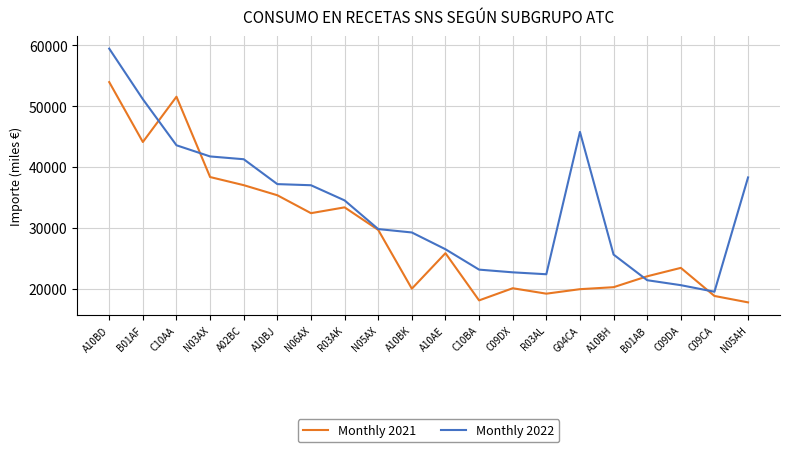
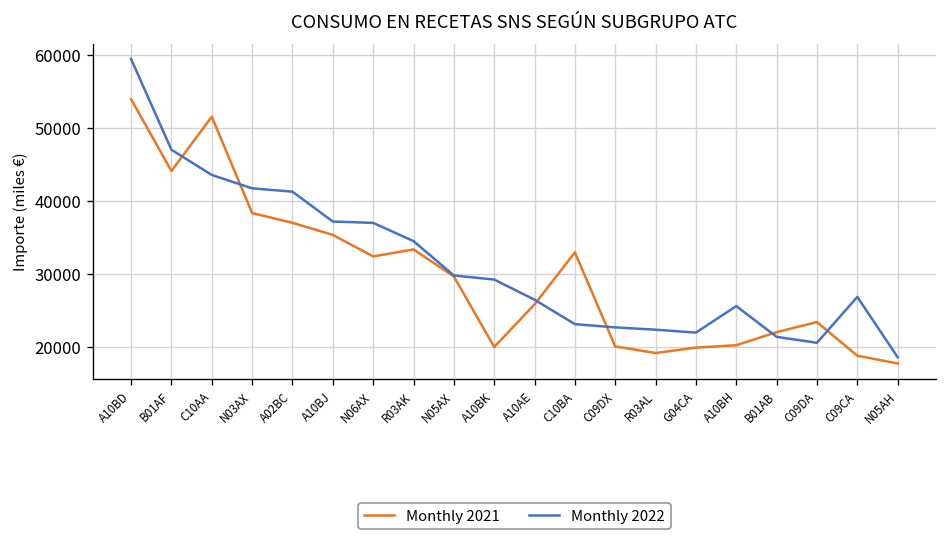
Monthly 2022, B01AF: 51000 -> 47000
Monthly 2021, C10BA: 18000 -> 33000
Monthly 2022, G04CA: 46000 -> 22000
Monthly 2022, C09CA: 19000 -> 27000
Monthly 2022, N05AH: 38000 -> 19000
